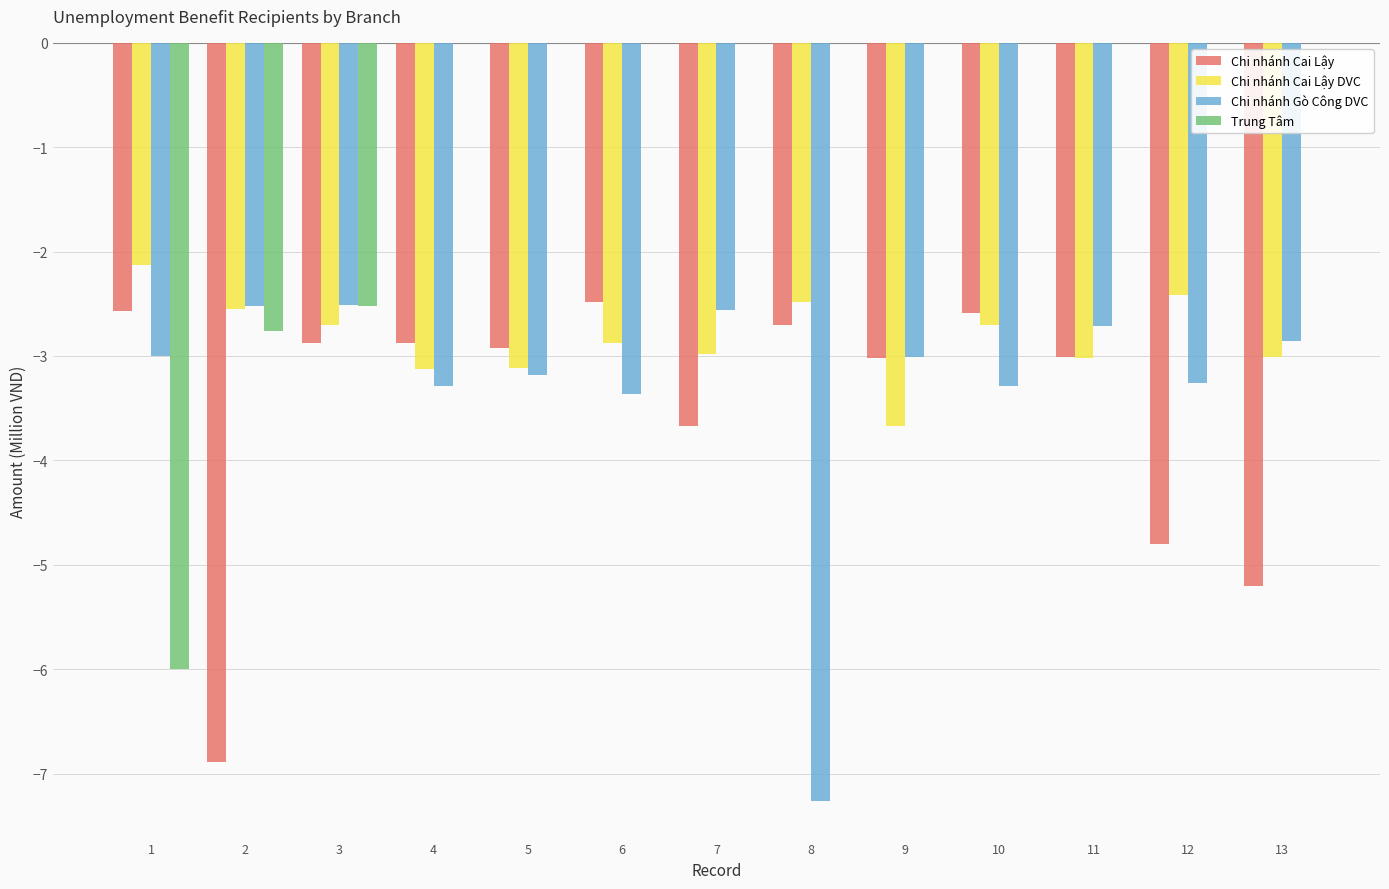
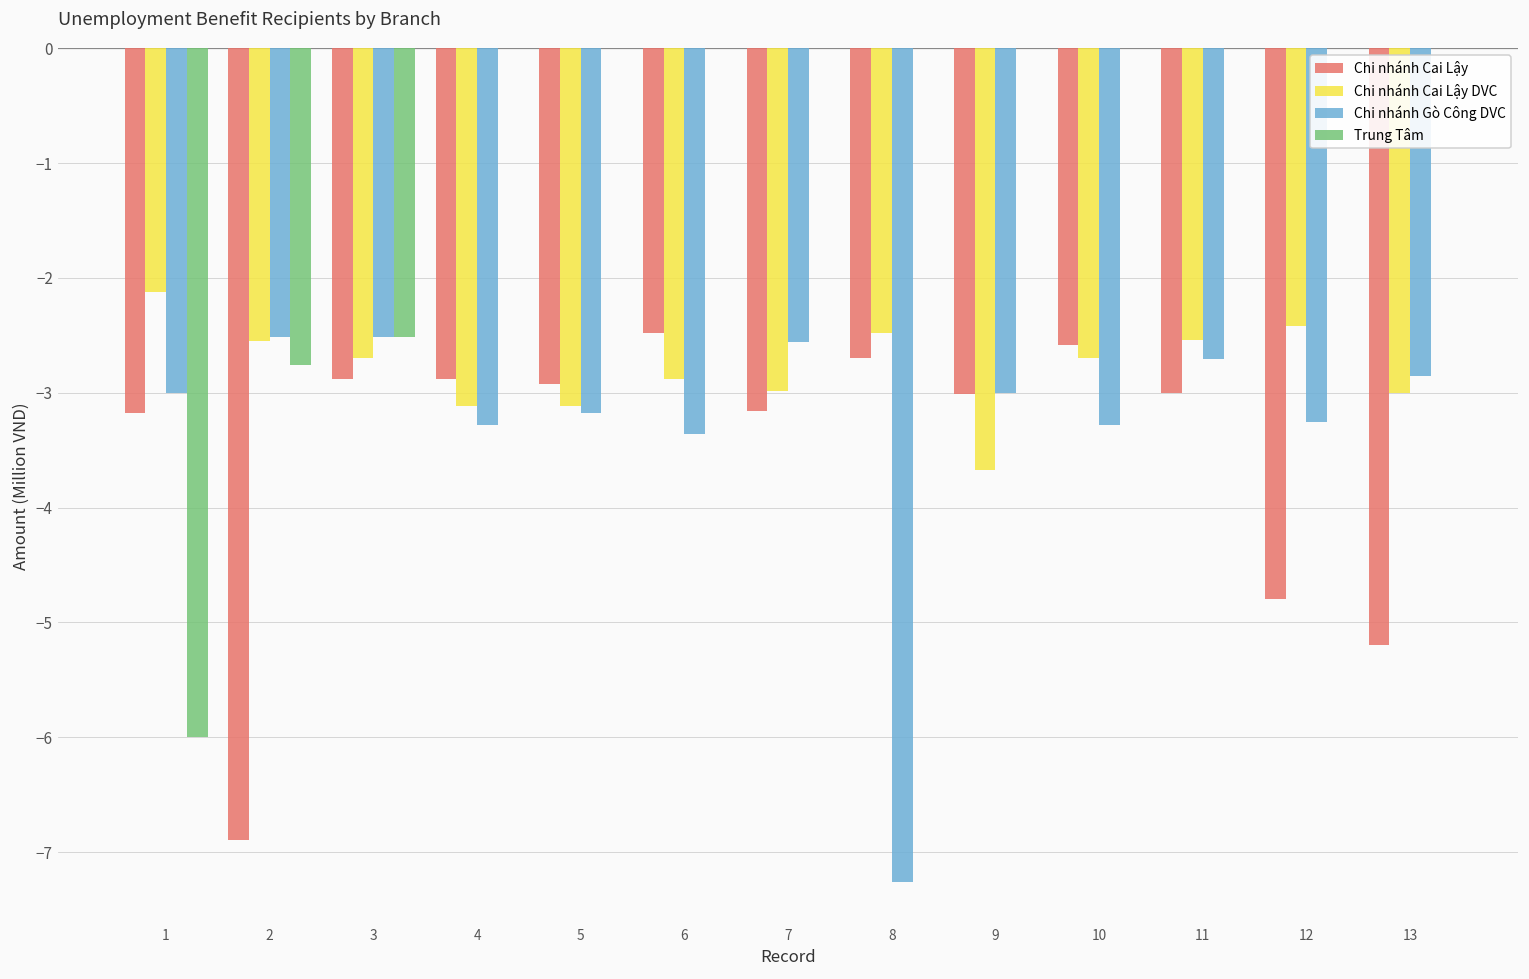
Chi nhánh Cai Lậy, 1: -2.57 -> -3.18
Chi nhánh Cai Lậy, 7: -3.67 -> -3.16
Chi nhánh Cai Lậy DVC, 11: -3.01 -> -2.54
